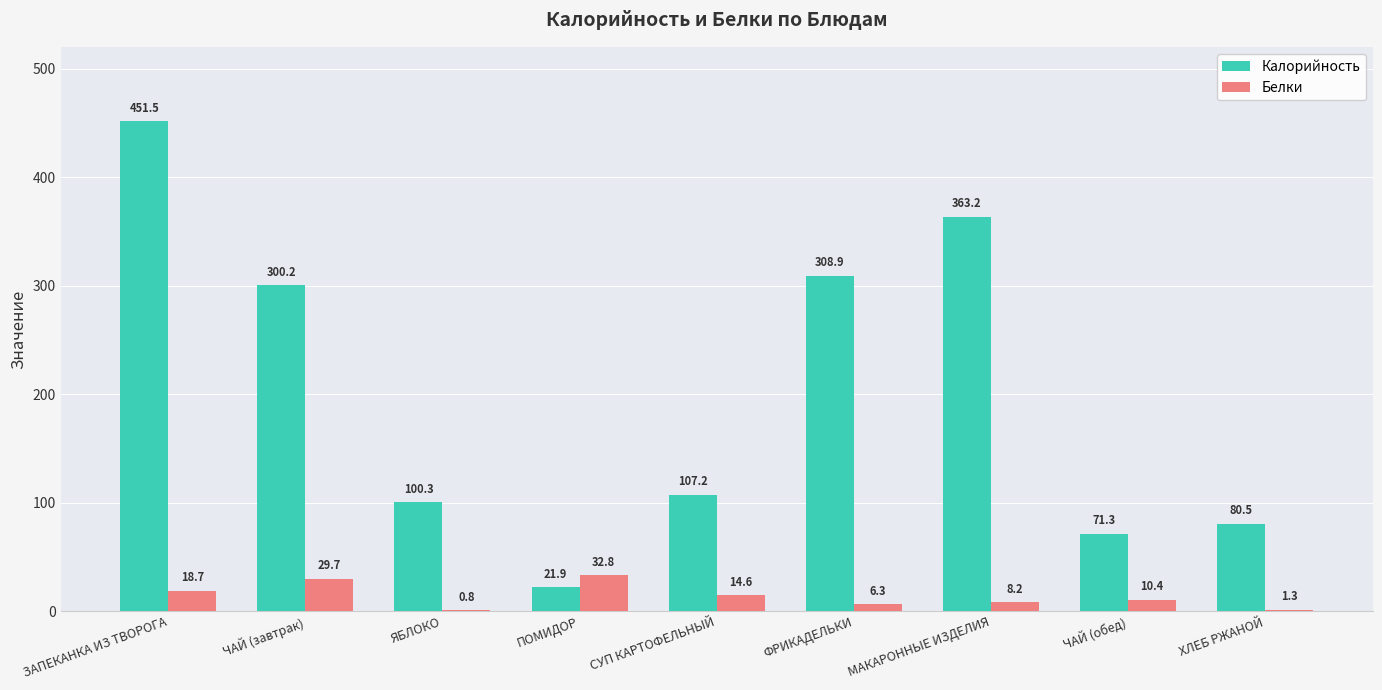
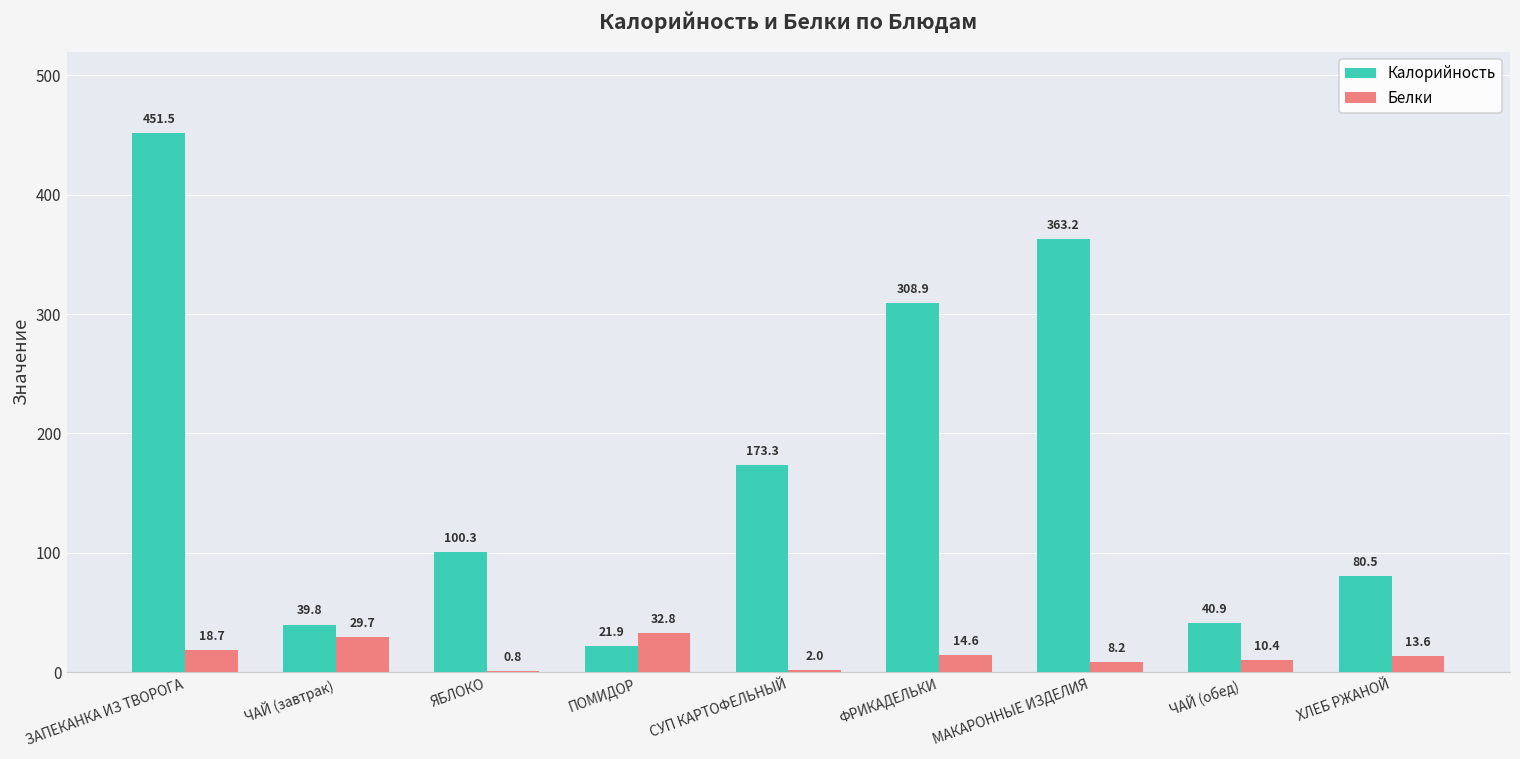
Калорийность, ЧАЙ (завтрак): 300.2 -> 39.8
Калорийность, СУП КАРТОФЕЛЬНЫЙ: 107.2 -> 173.3
Белки, СУП КАРТОФЕЛЬНЫЙ: 14.6 -> 2.0
Белки, ФРИКАДЕЛЬКИ: 6.3 -> 14.6
Калорийность, ЧАЙ (обед): 71.3 -> 40.9
Белки, ХЛЕБ РЖАНОЙ: 1.3 -> 13.6
